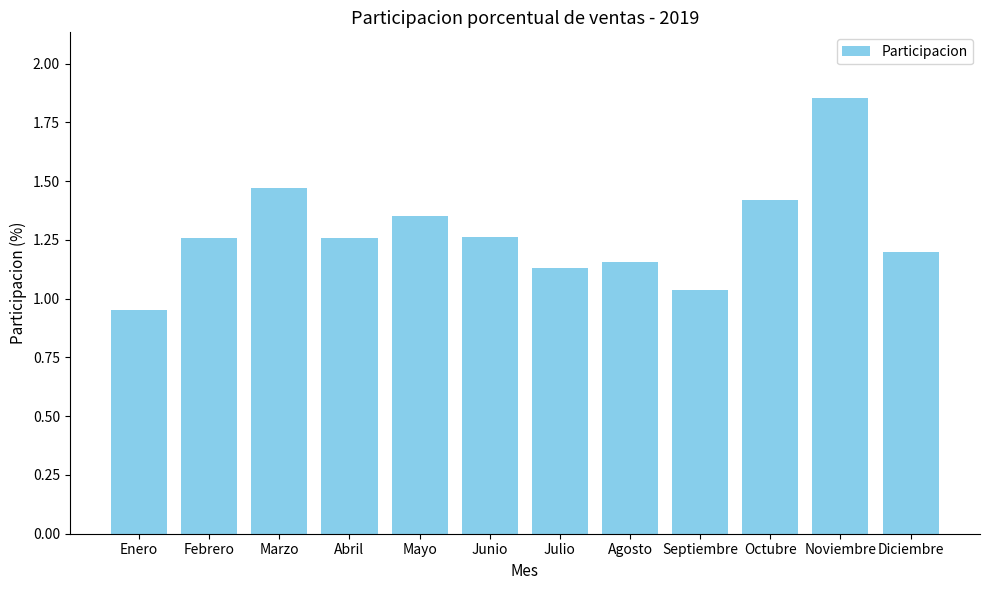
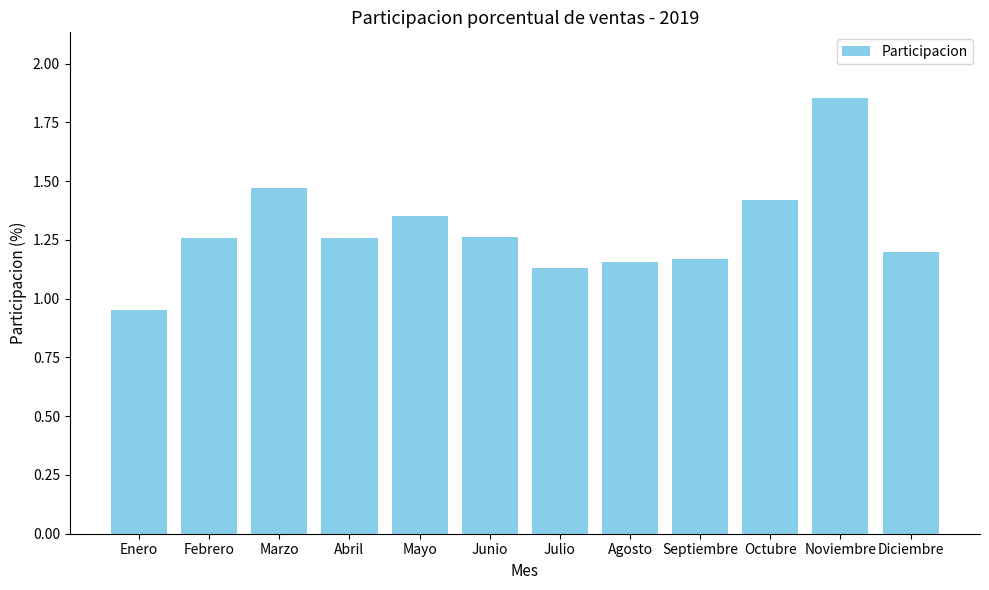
Septiembre: 1.04 -> 1.17
